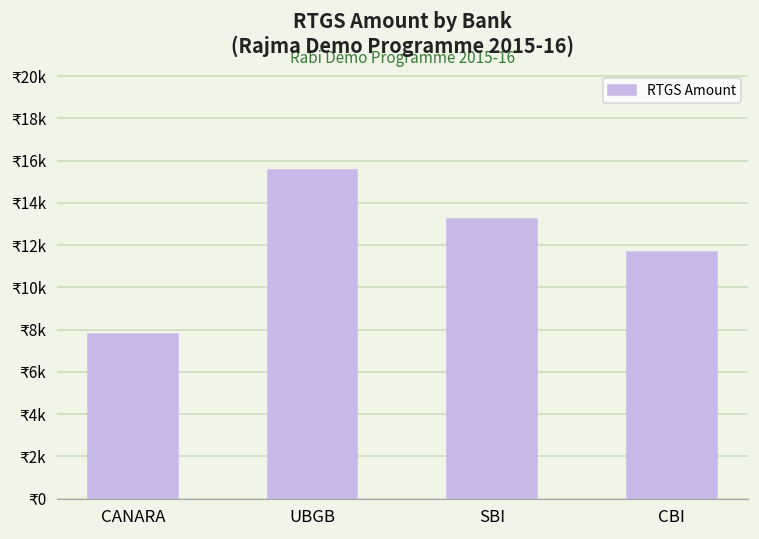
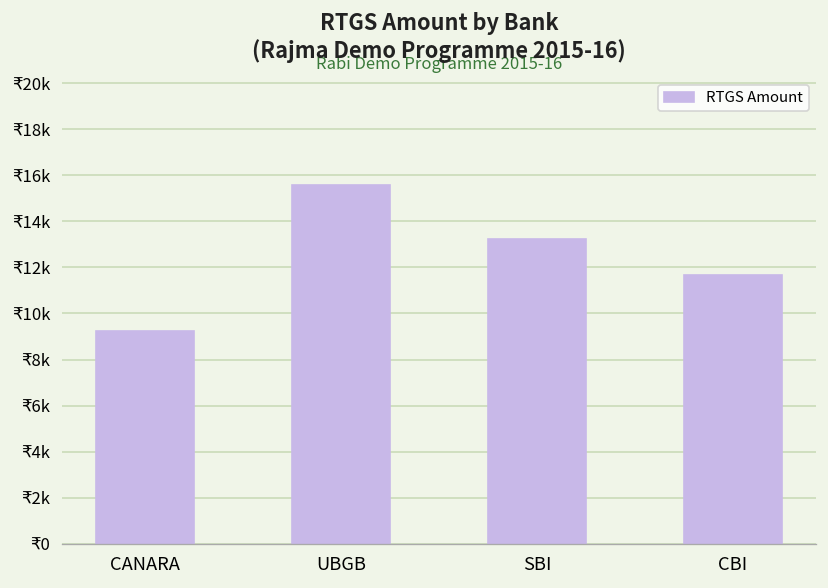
CANARA: ₹7800 -> ₹9200
